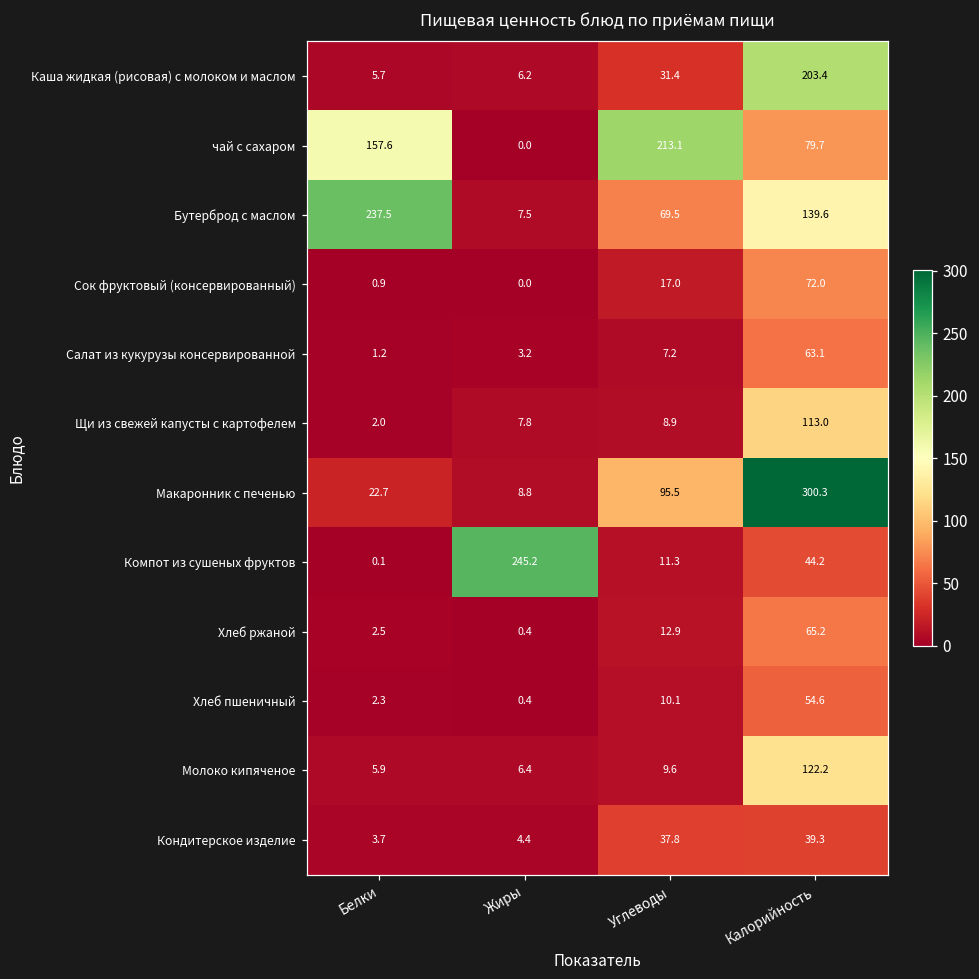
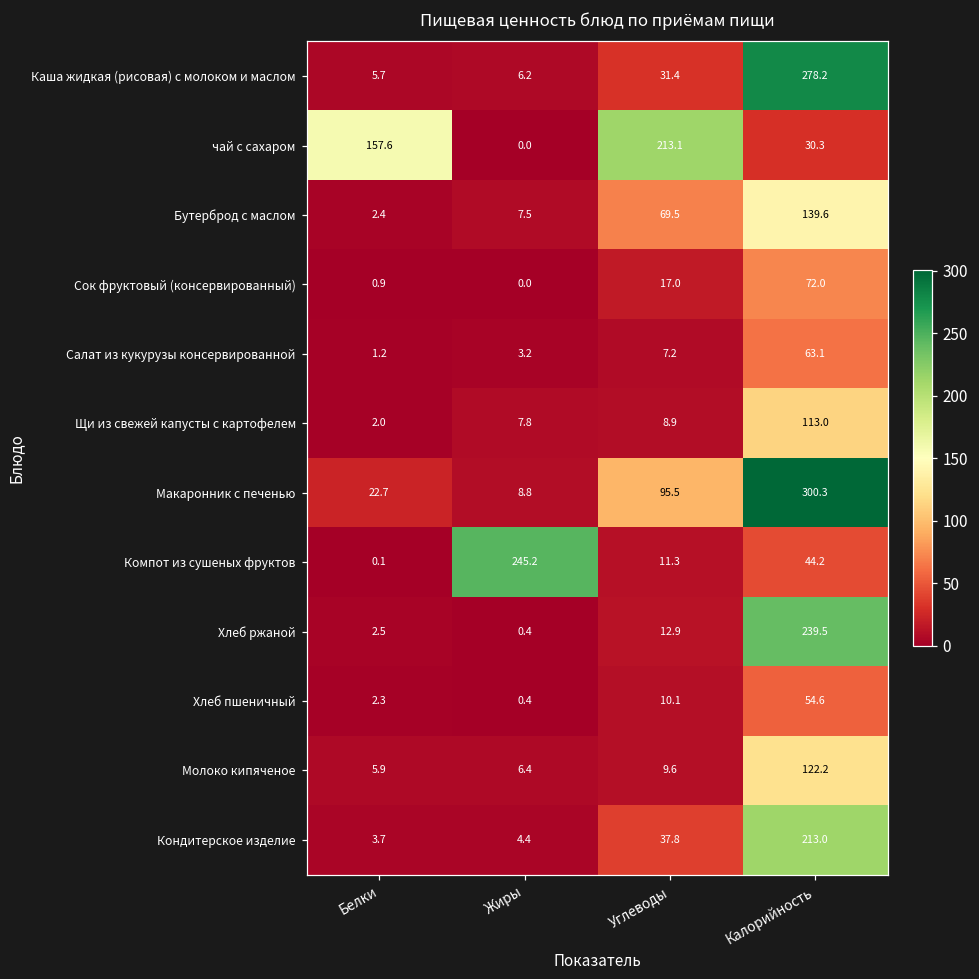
Каша жидкая (рисовая) с молоком и маслом, Калорийность: 203.4 -> 278.2
чай с сахаром, Калорийность: 79.7 -> 30.3
Бутерброд с маслом, Белки: 237.5 -> 2.4
Хлеб ржаной, Калорийность: 65.2 -> 239.5
Кондитерское изделие, Калорийность: 39.3 -> 213.0
